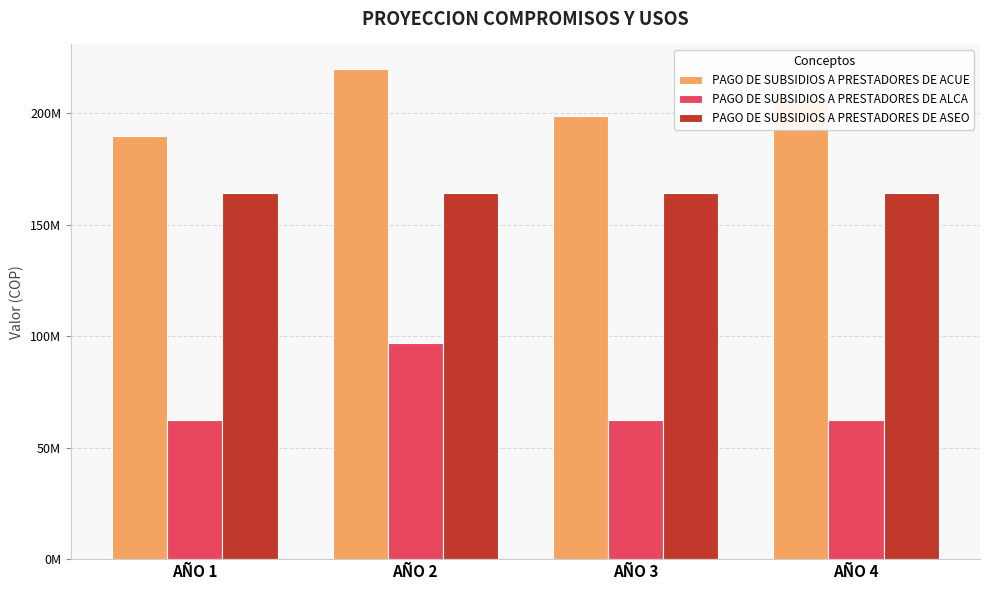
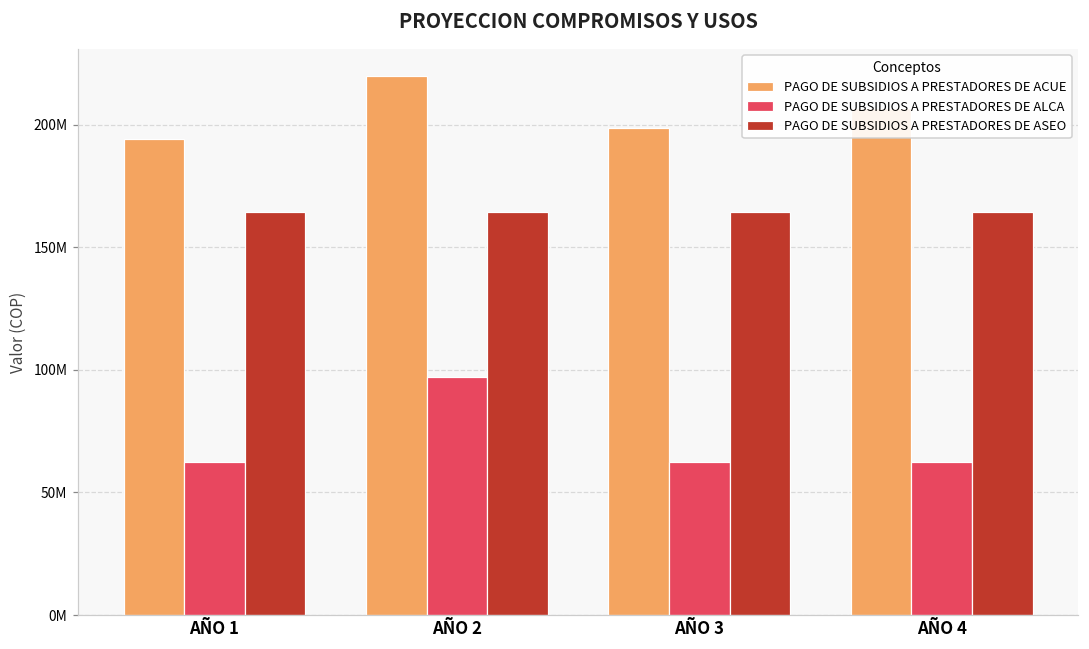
PAGO DE SUBSIDIOS A PRESTADORES DE ACUE, AÑO 1: 190000000 -> 194000000
